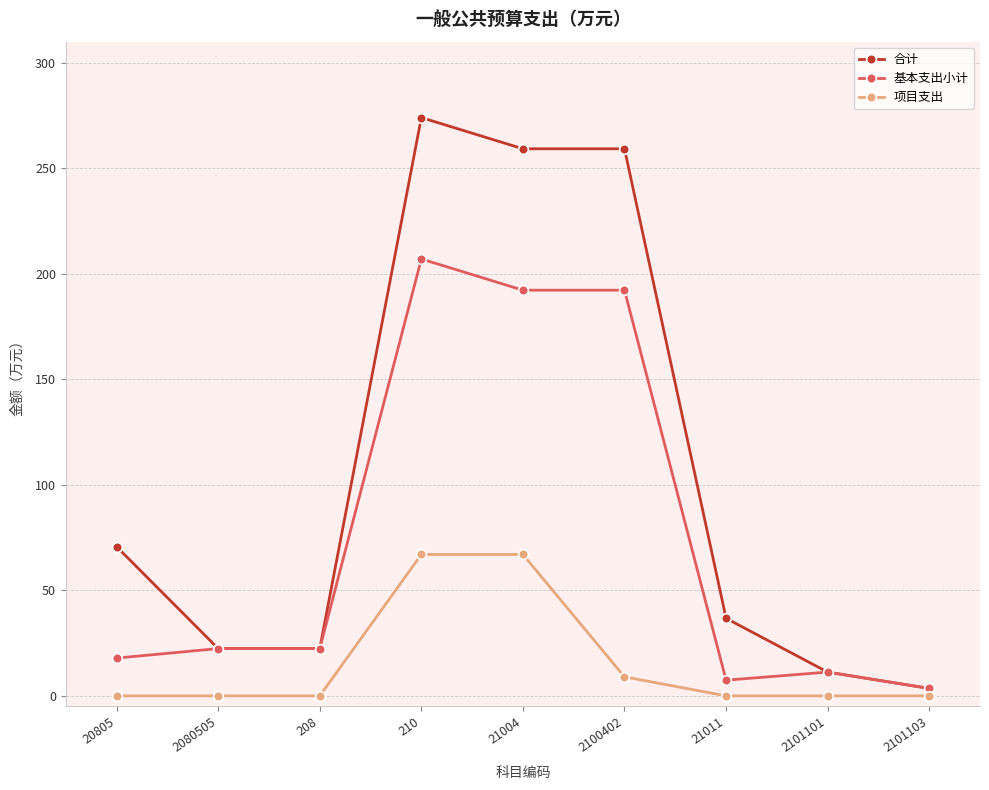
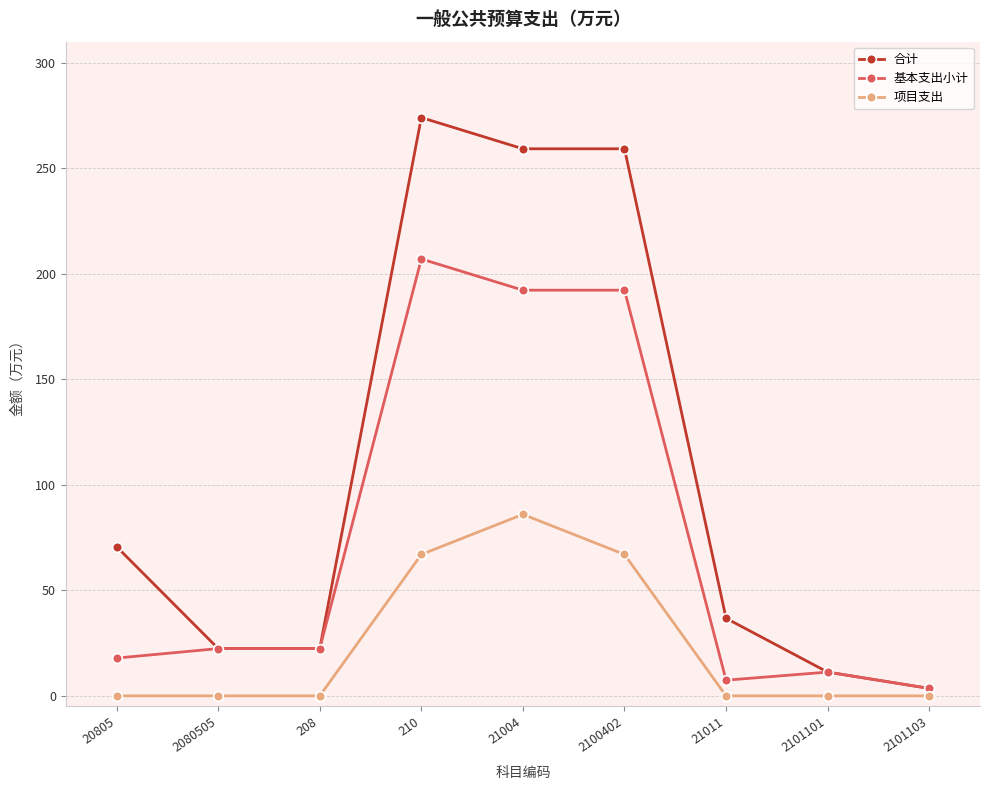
项目支出, 21004: 67 -> 86
项目支出, 2100402: 9 -> 67
